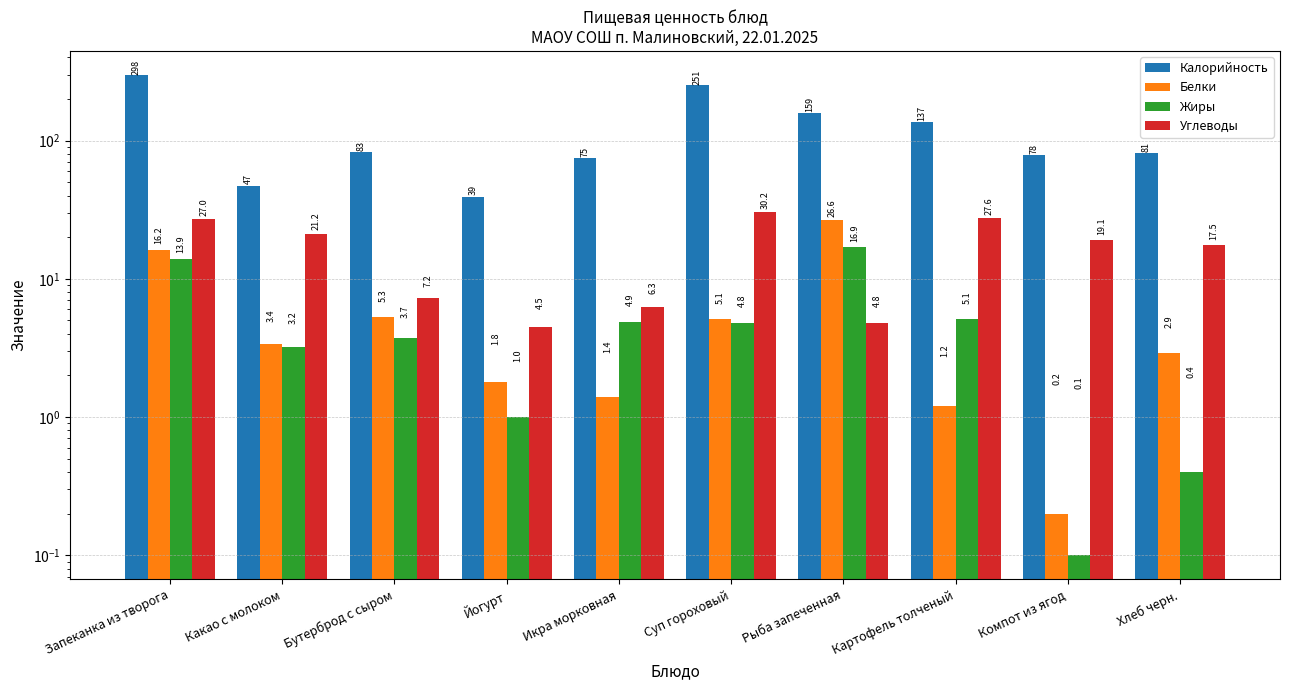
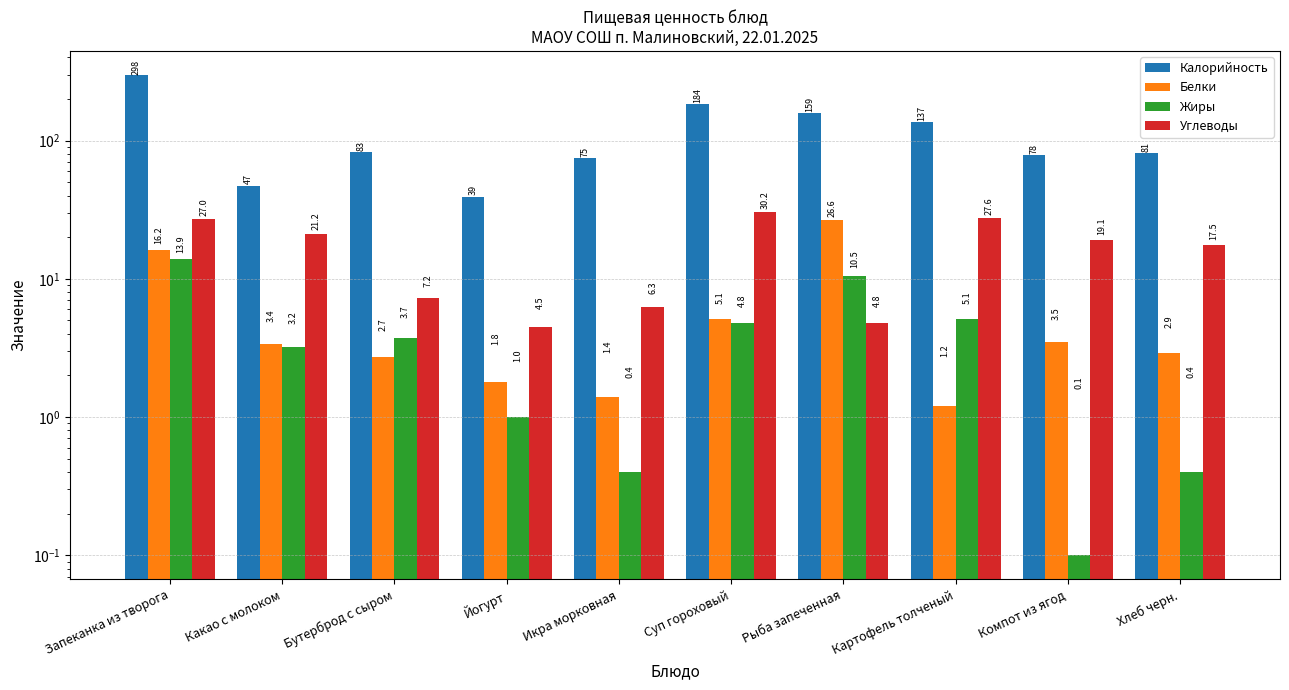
Белки, Бутерброд с сыром: 5.3 -> 2.7
Жиры, Икра морковная: 4.9 -> 0.4
Калорийность, Суп гороховый: 251 -> 184
Жиры, Рыба запеченная: 16.9 -> 10.5
Белки, Компот из ягод: 0.2 -> 3.5
